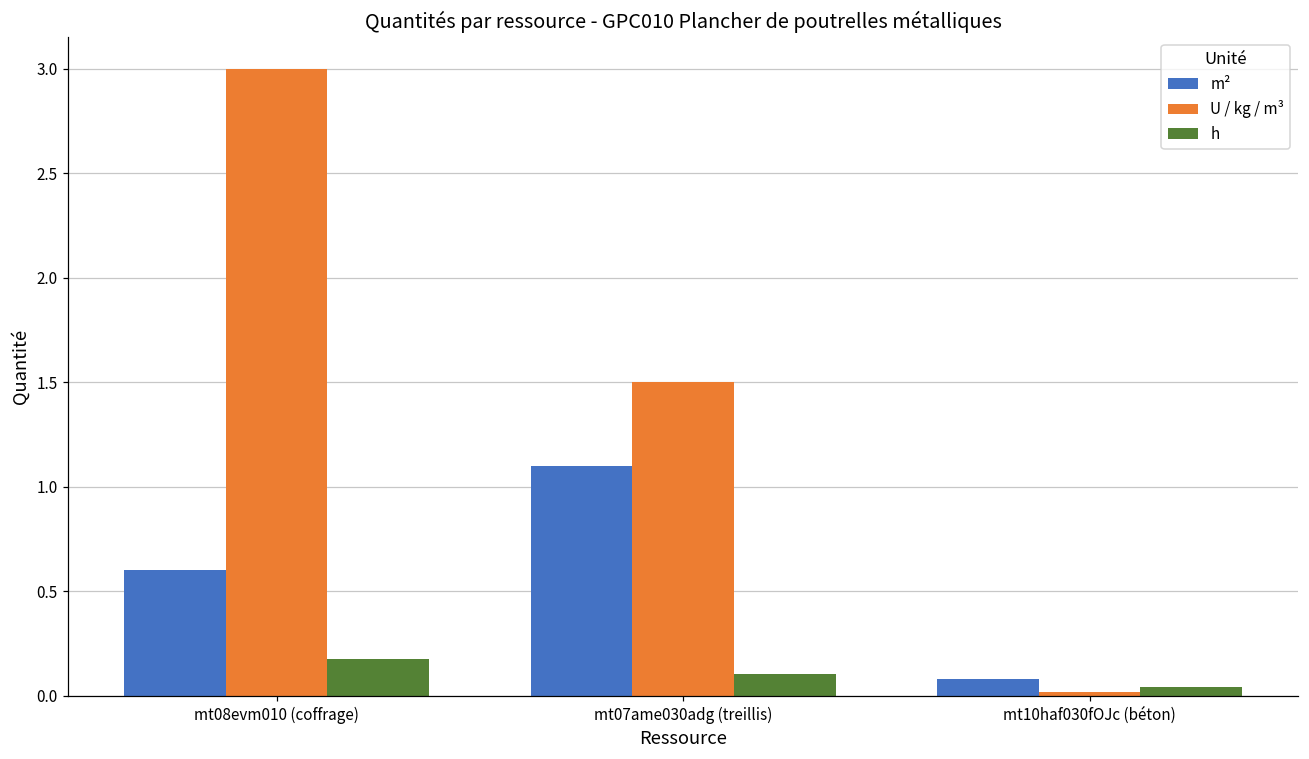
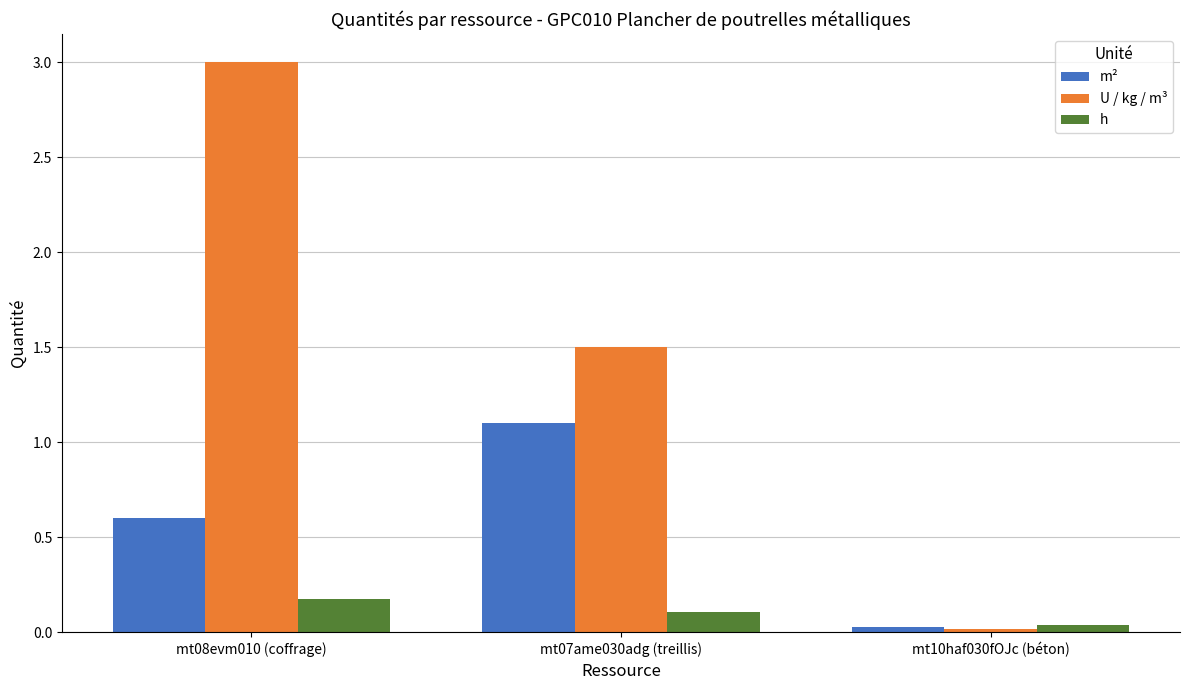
m², mt10haf030fOJc (béton): 0.08 -> 0.03
